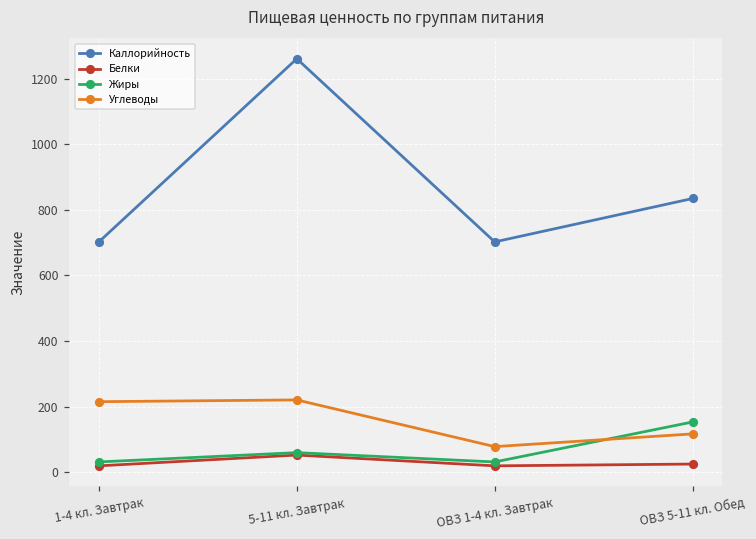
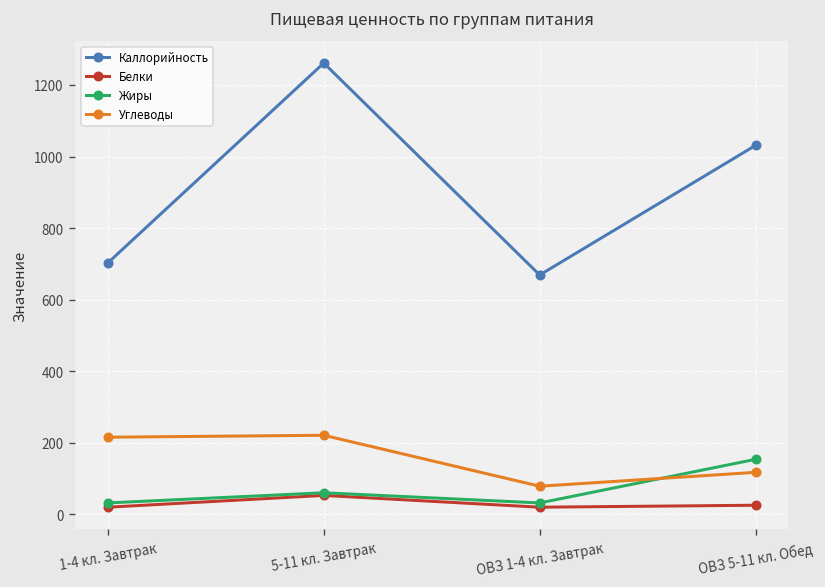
Каллорийность, ОВЗ 1-4 кл. Завтрак: 700 -> 670
Каллорийность, ОВЗ 5-11 кл. Обед: 830 -> 1030
